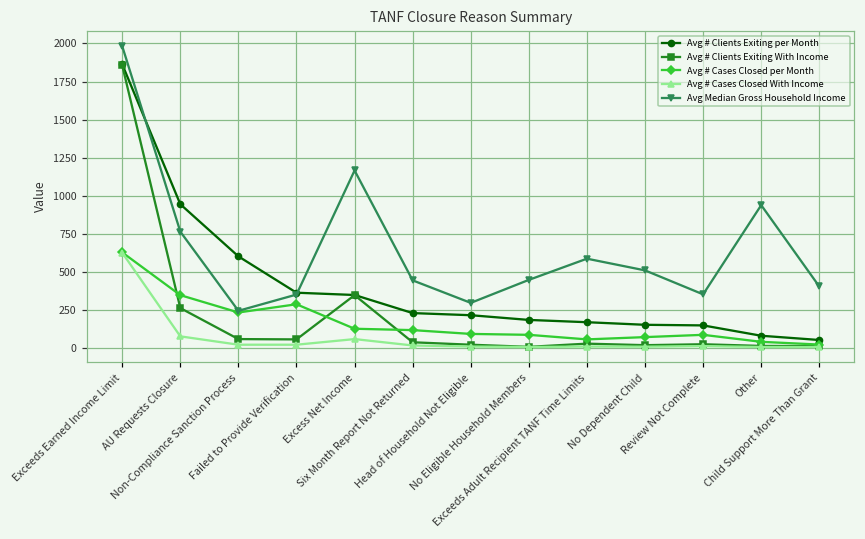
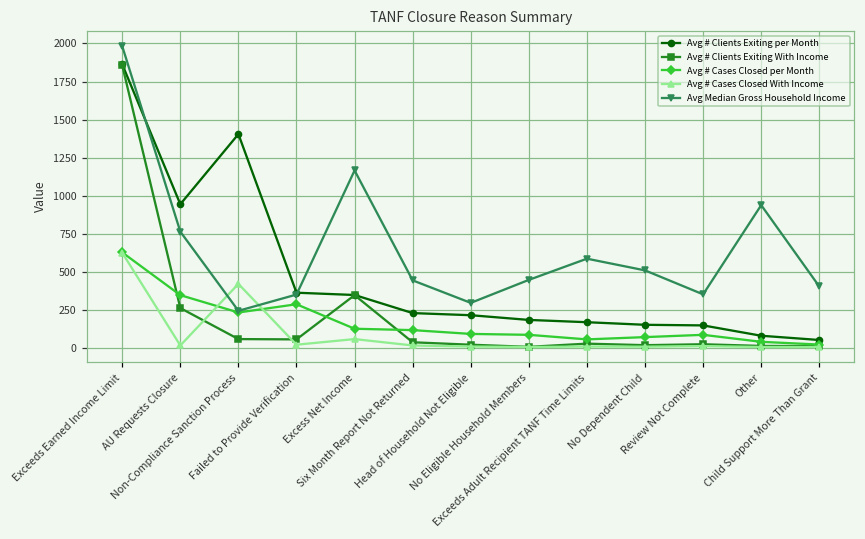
Avg # Cases Closed With Income, AU Requests Closure: 70 -> 10
Avg # Clients Exiting per Month, Non-Compliance Sanction Process: 600 -> 1400
Avg # Cases Closed With Income, Non-Compliance Sanction Process: 20 -> 420
